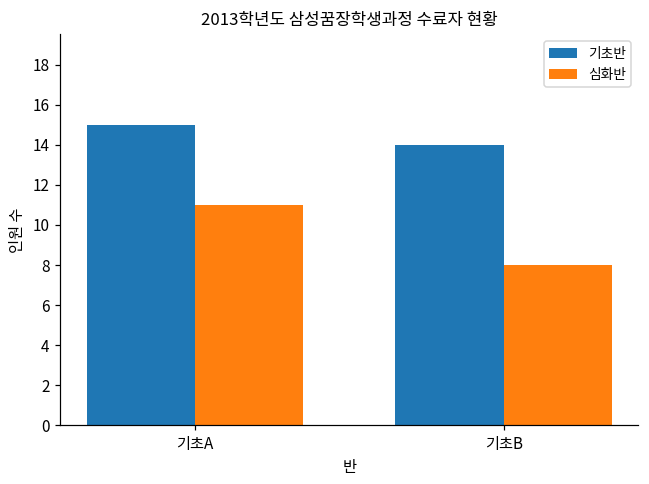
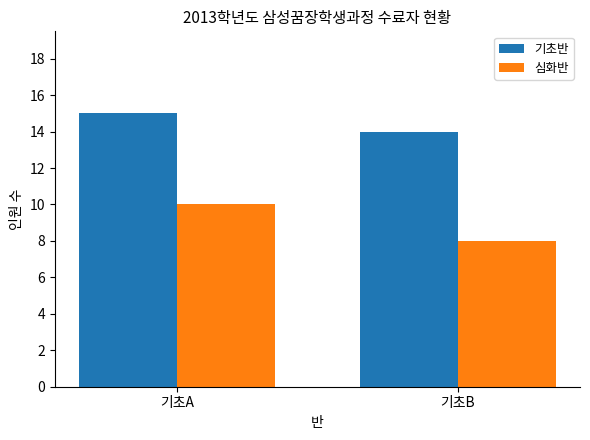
심화반, 기초A: 11 -> 10
